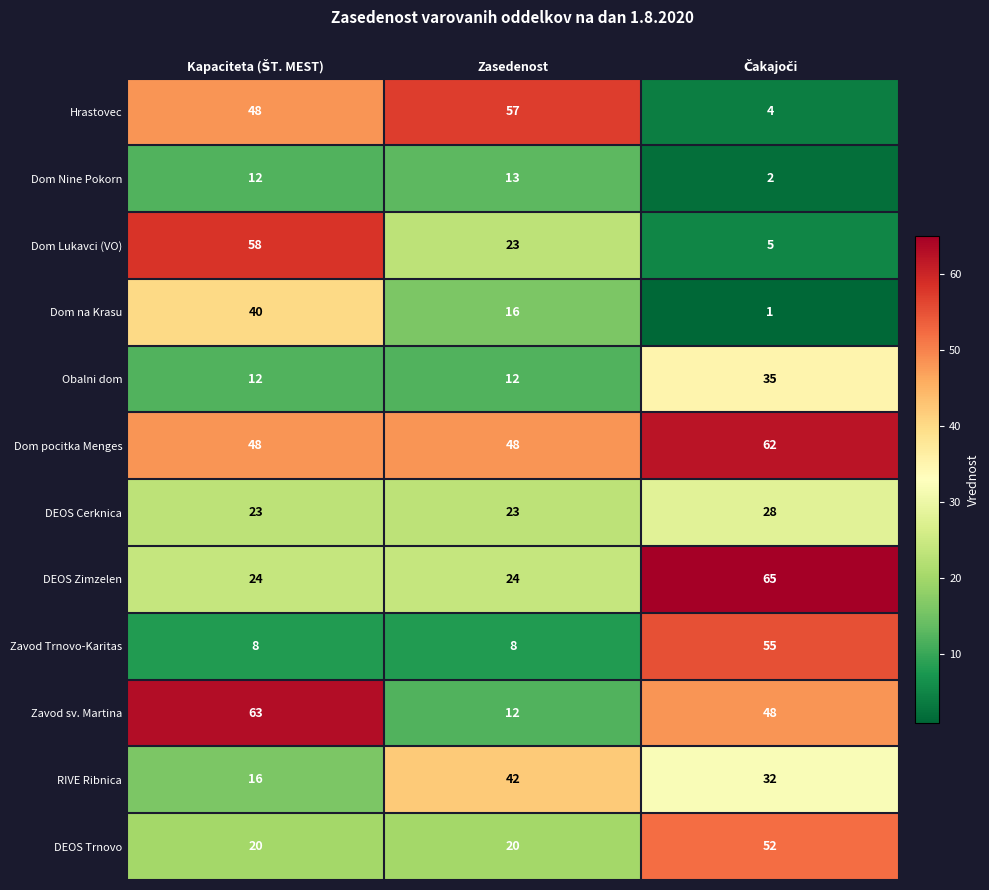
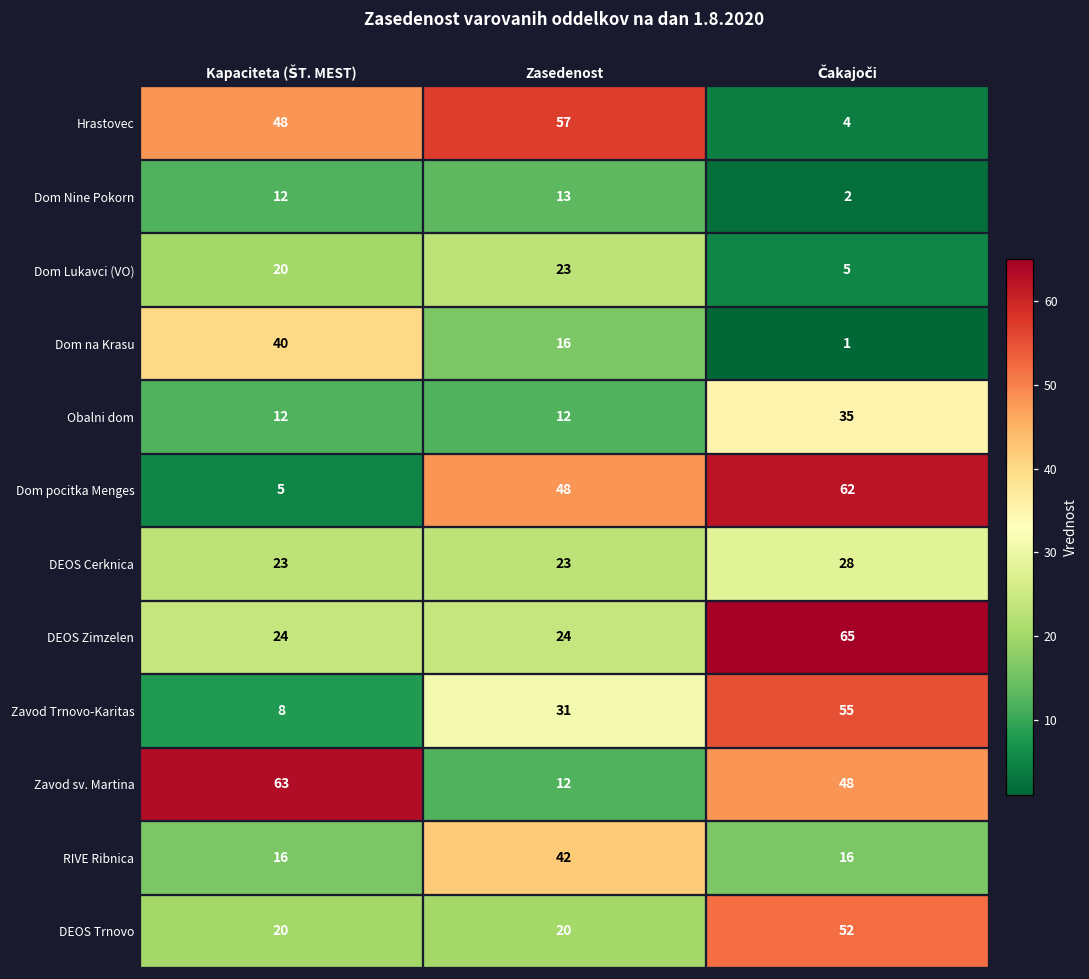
Dom Lukavci (VO), Kapaciteta (ŠT. MEST): 58 -> 20
Dom pocitka Menges, Kapaciteta (ŠT. MEST): 48 -> 5
Zavod Trnovo-Karitas, Zasedenost: 8 -> 31
RIVE Ribnica, Čakajoči: 32 -> 16
